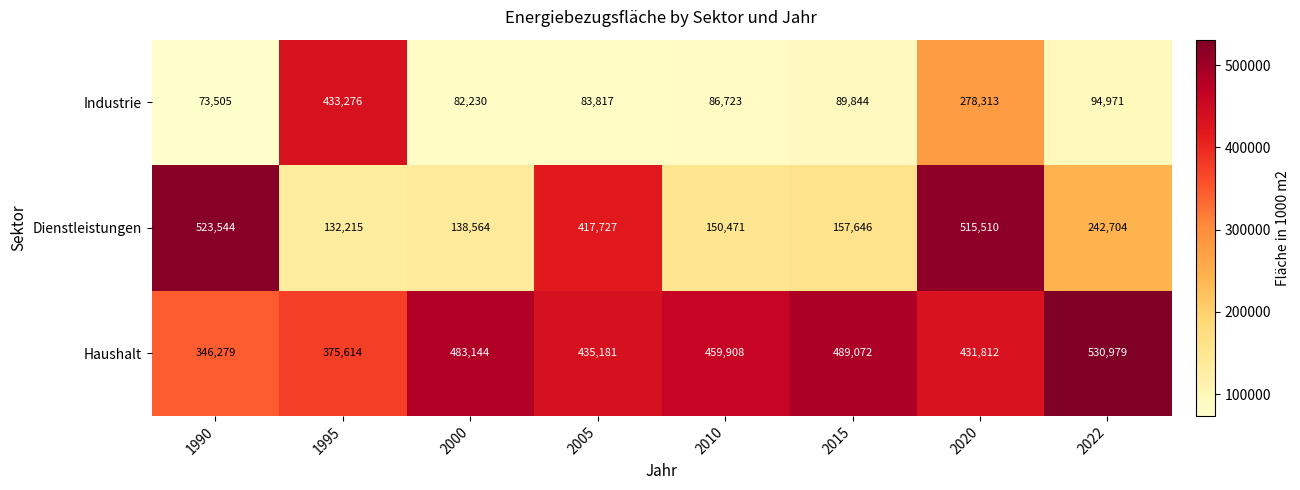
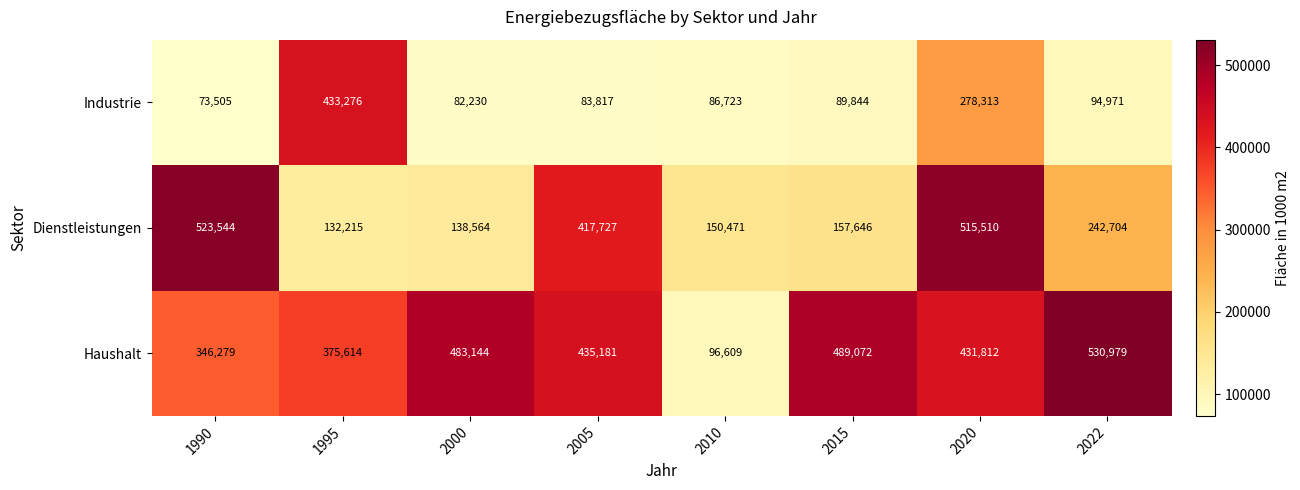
Haushalt, 2010: 459,908 -> 96,609
